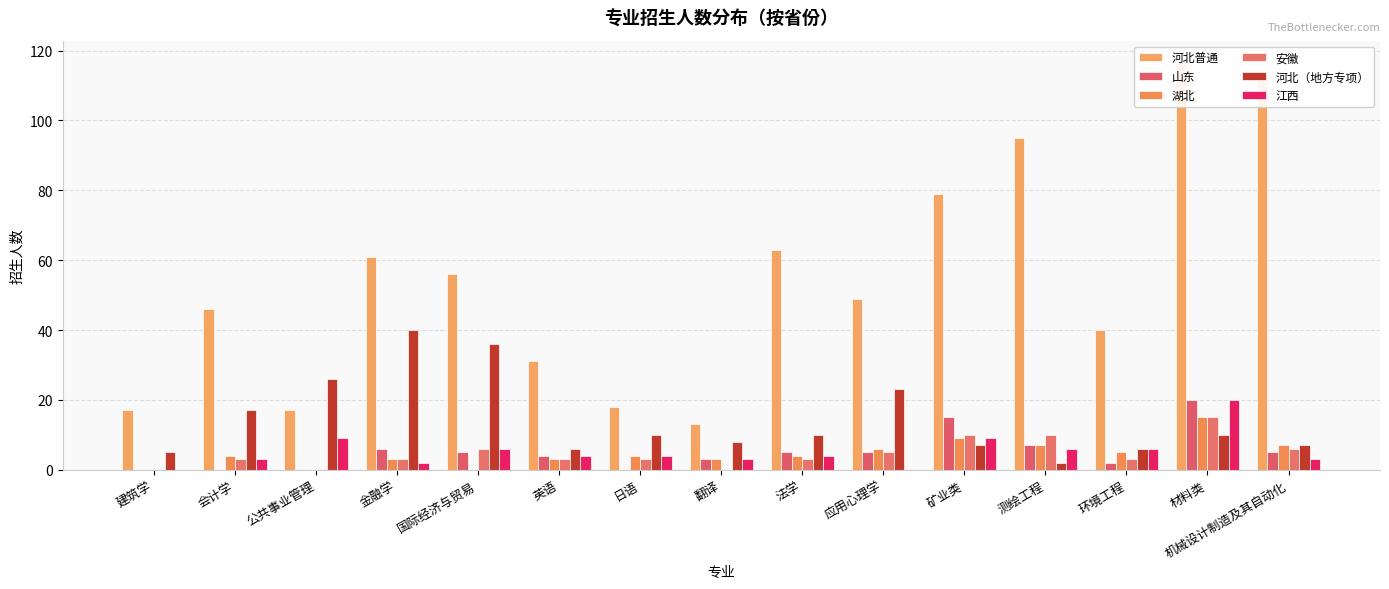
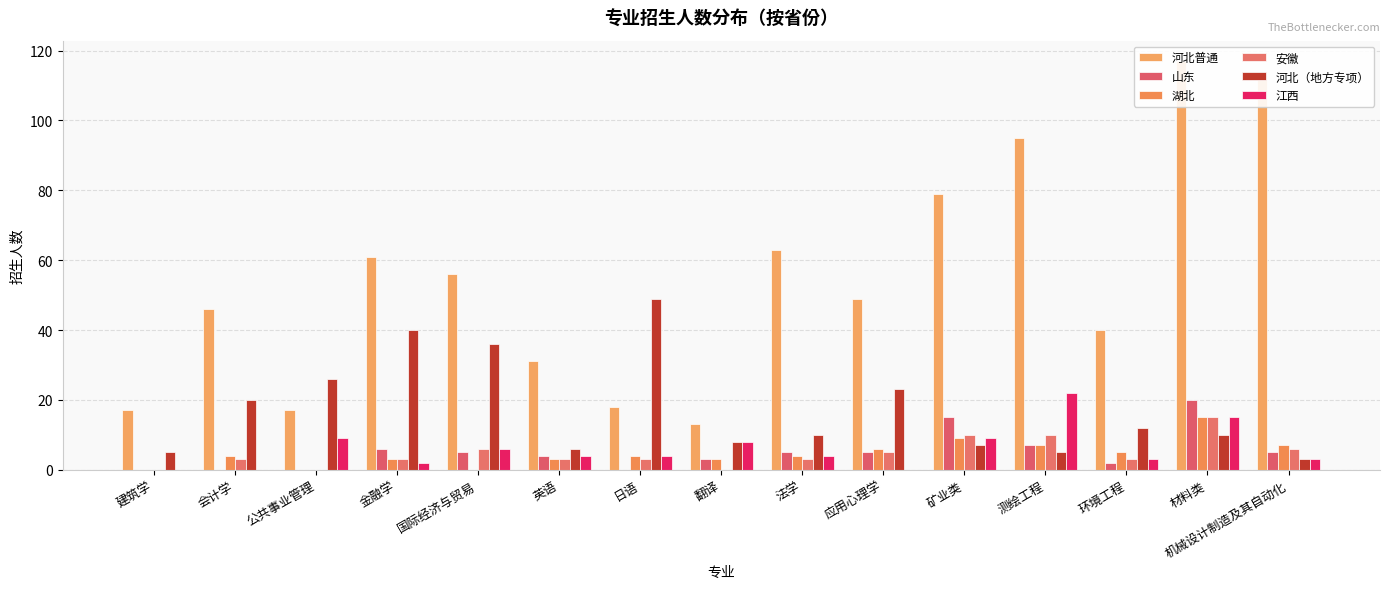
河北（地方专项）, 会计学: 17 -> 20
江西, 会计学: 3 -> 0
河北（地方专项）, 日语: 10 -> 49
江西, 翻译: 3 -> 8
河北（地方专项）, 测绘工程: 2 -> 5
江西, 测绘工程: 6 -> 22
河北（地方专项）, 环境工程: 6 -> 12
江西, 环境工程: 6 -> 3
江西, 材料类: 20 -> 15
河北（地方专项）, 机械设计制造及其自动化: 7 -> 3
